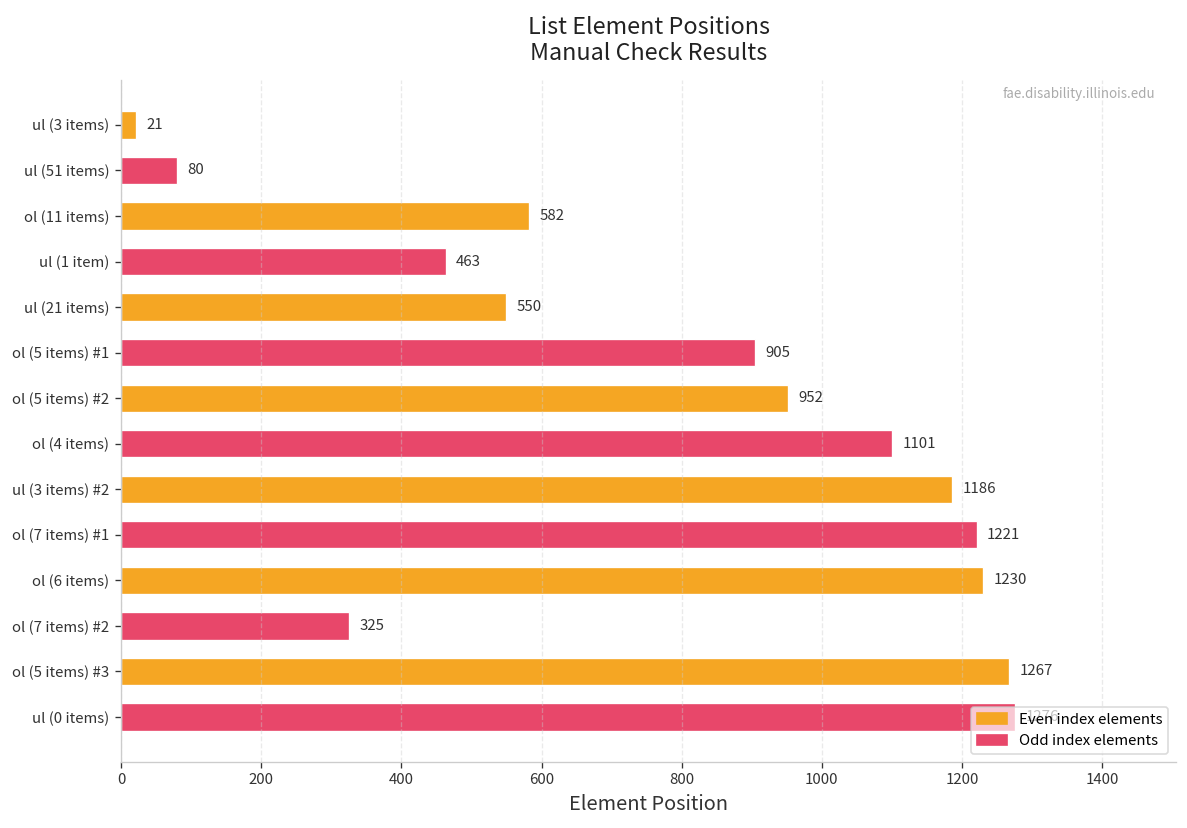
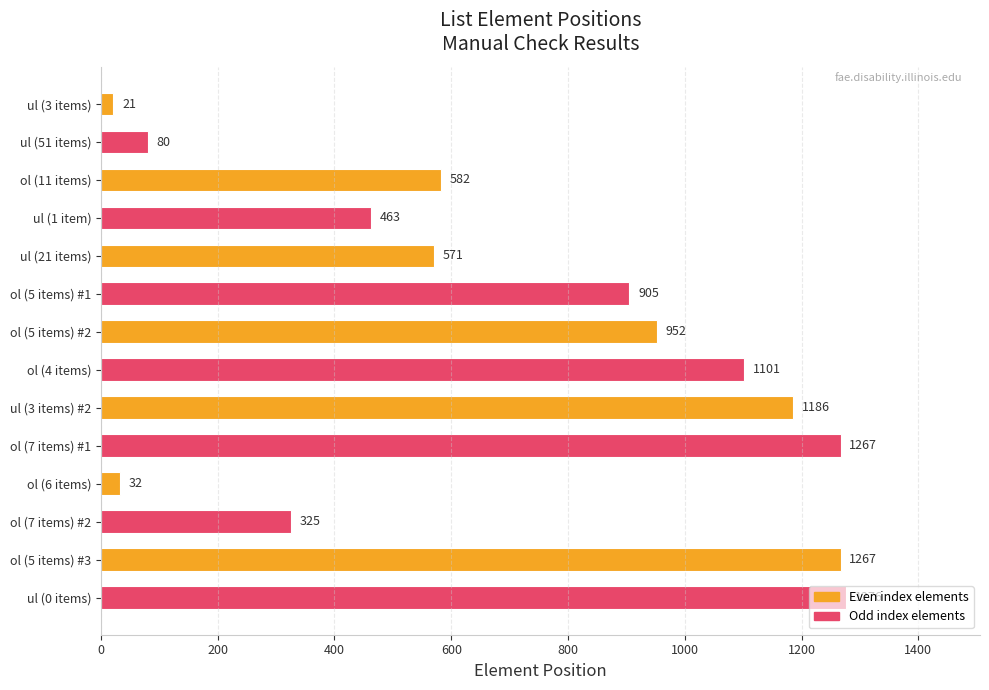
ul (21 items): 550 -> 571
ol (7 items) #1: 1221 -> 1267
ol (6 items): 1230 -> 32
